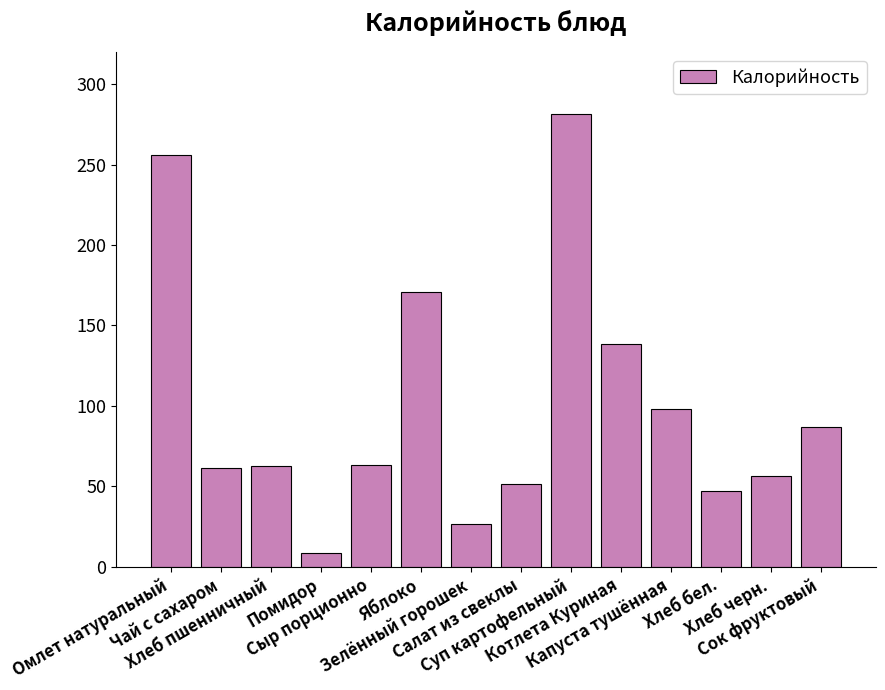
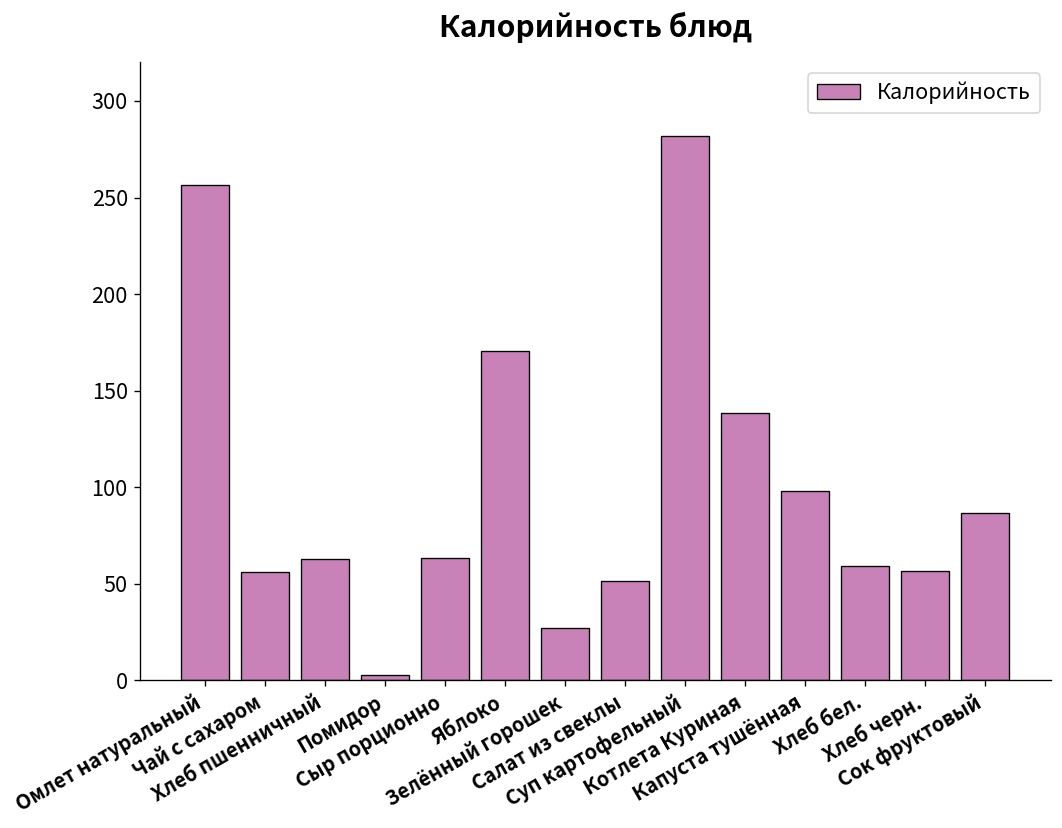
Чай с сахаром: 61 -> 56
Помидор: 9 -> 3
Хлеб бел.: 47 -> 59
